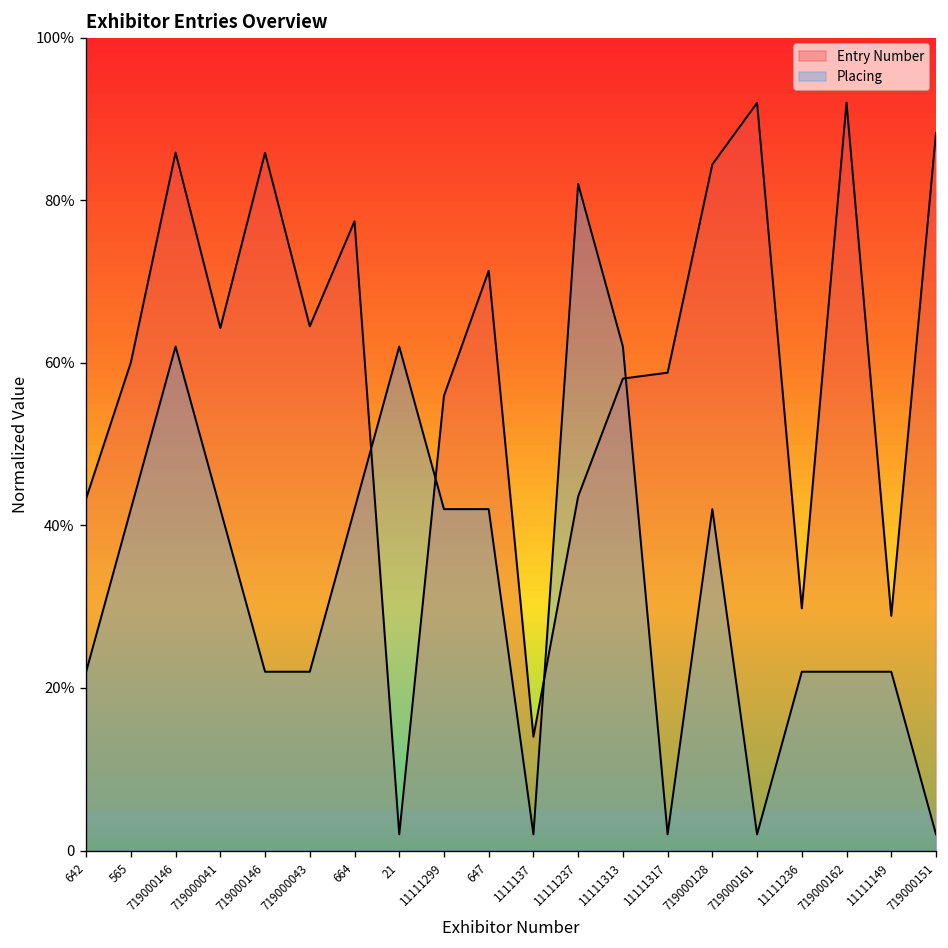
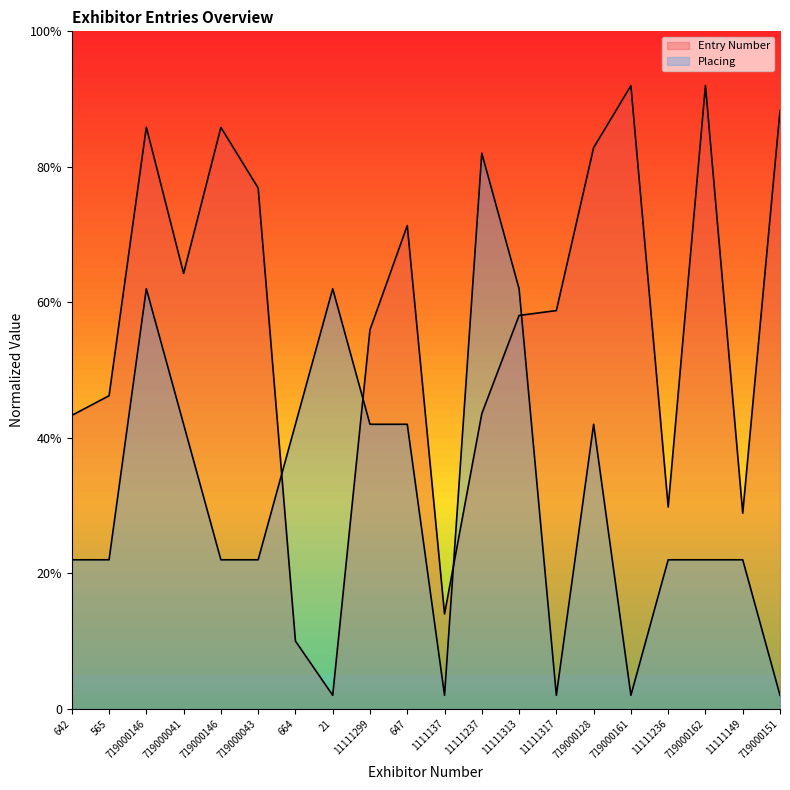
Entry Number, 565: 60% -> 46%
Placing, 565: 42% -> 22%
Entry Number, 719000043: 64% -> 77%
Entry Number, 664: 77% -> 10%
Entry Number, 719000128: 84% -> 83%
